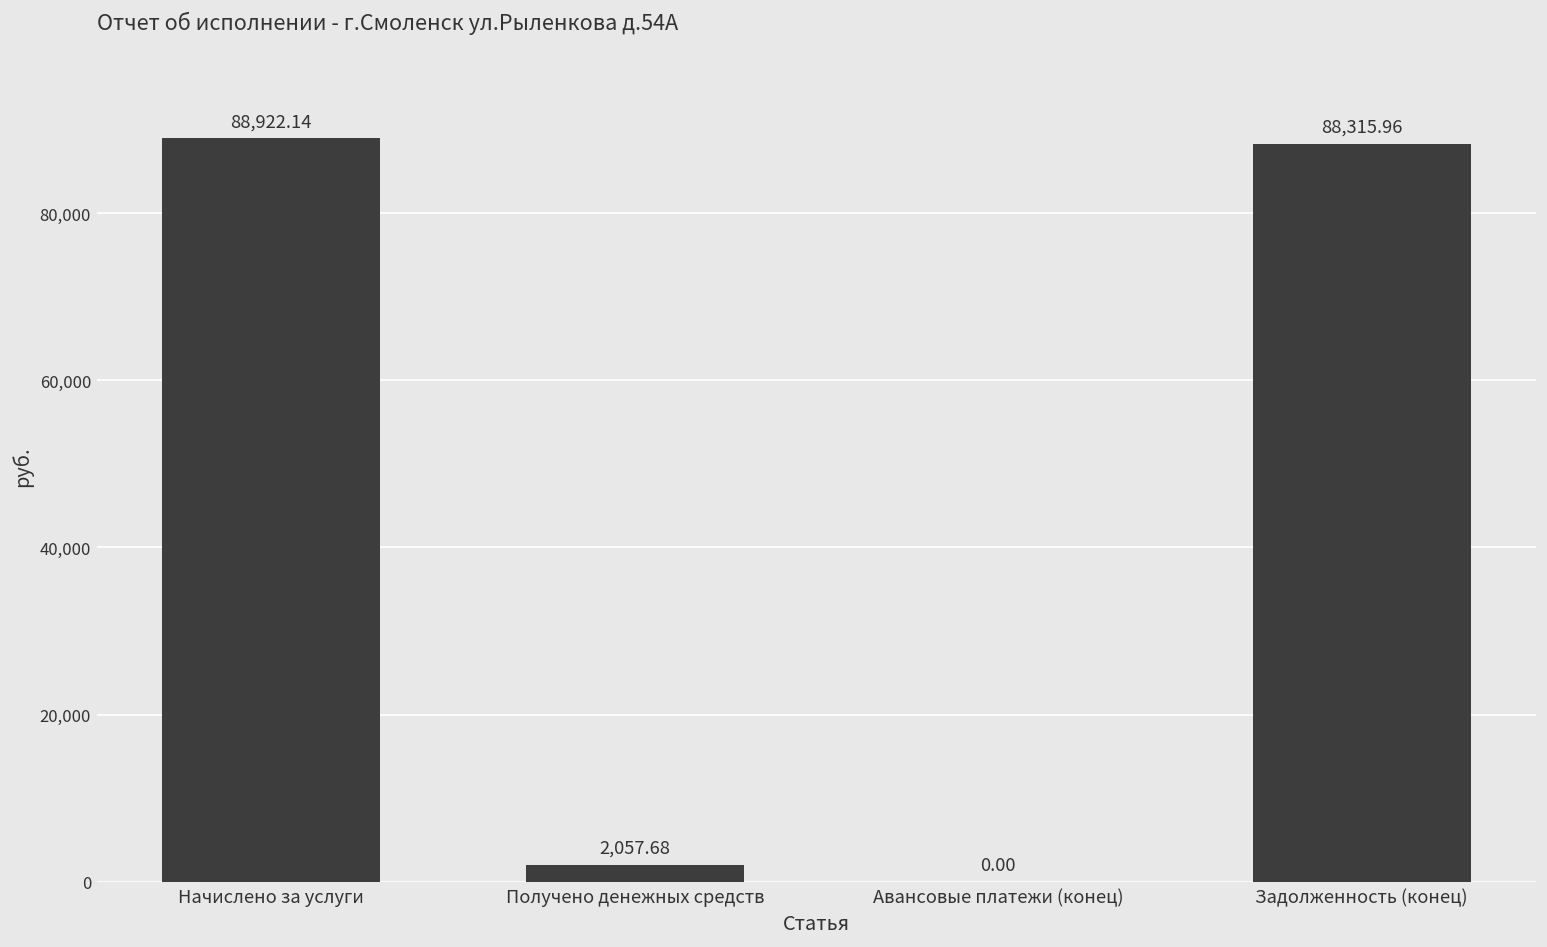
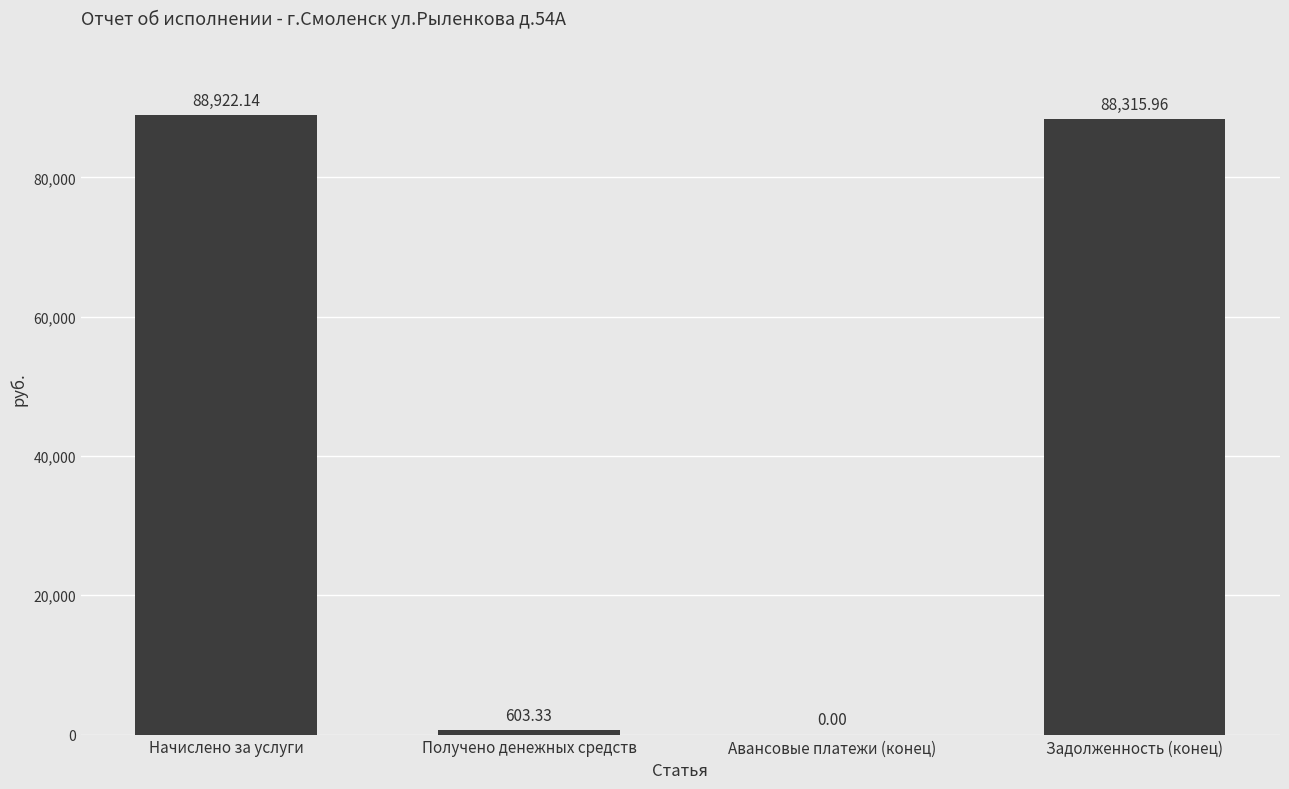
Получено денежных средств: 2,057.68 -> 603.33
